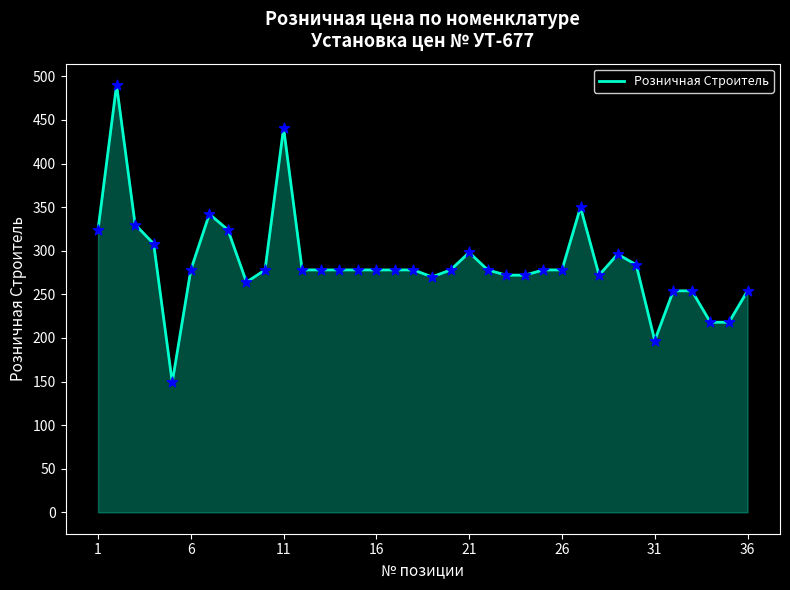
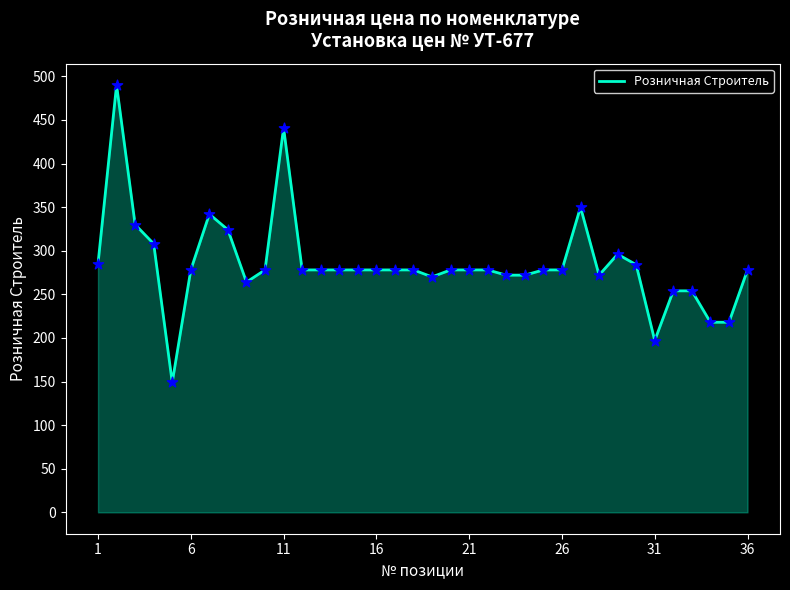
1: 320 -> 290
21: 300 -> 280
36: 250 -> 280
